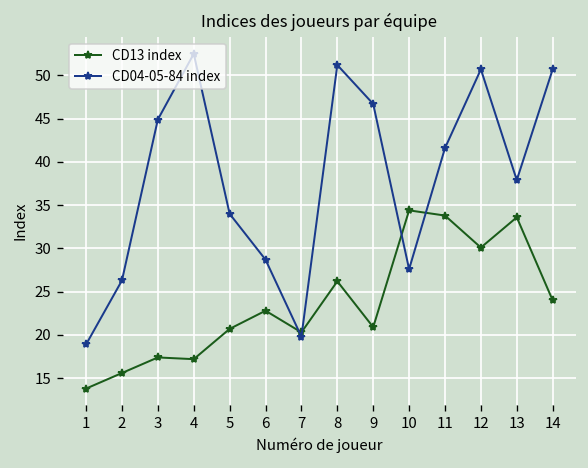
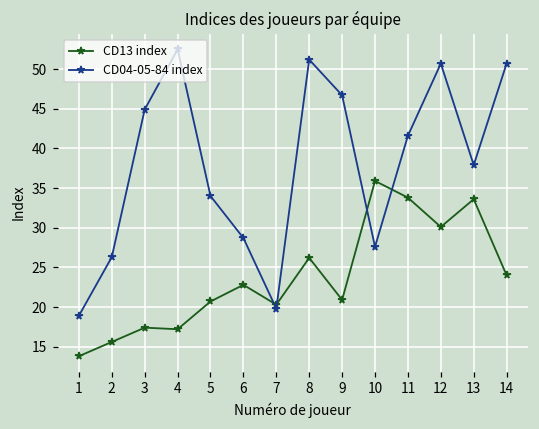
CD13 index, 10: 34 -> 36
